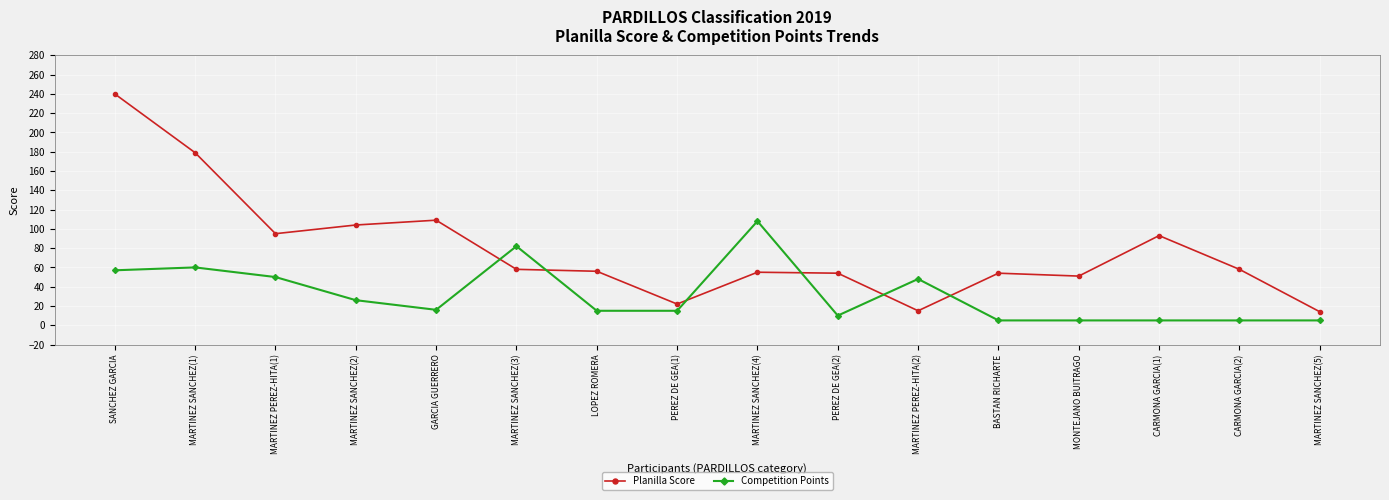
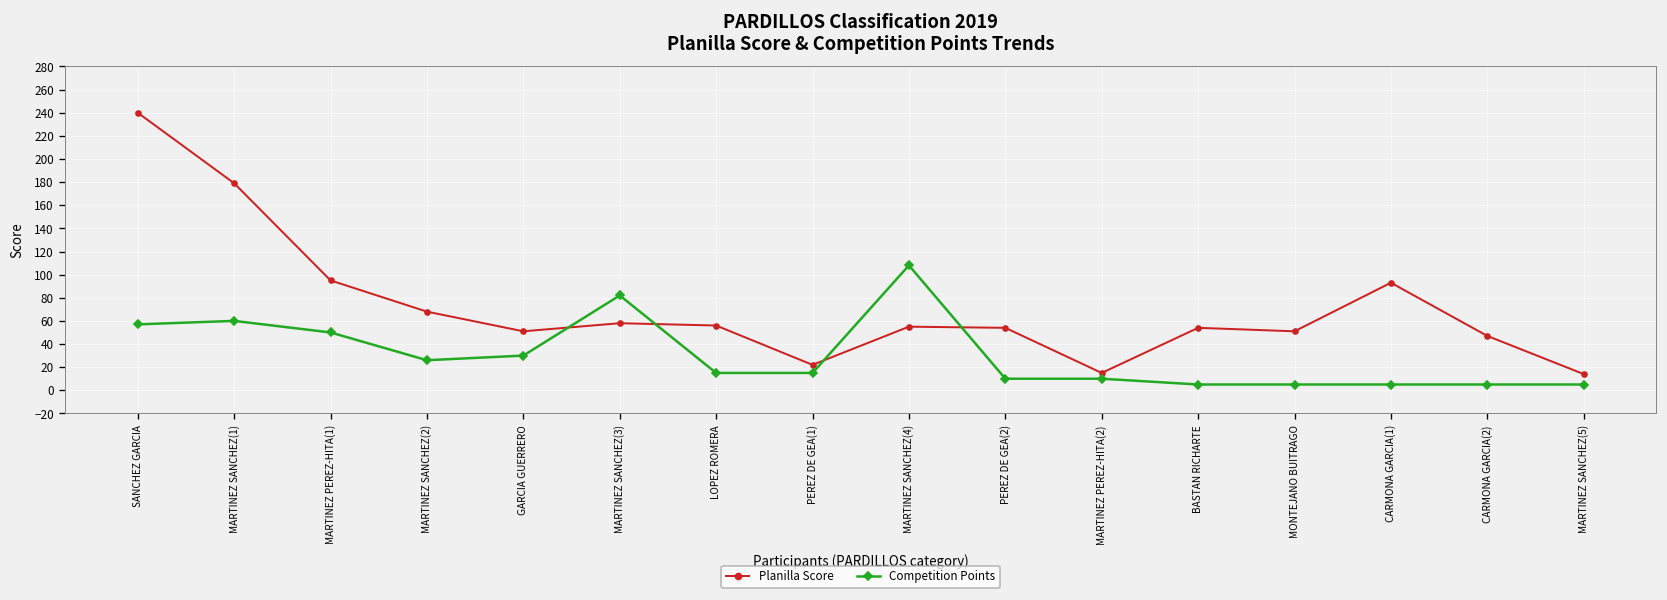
Planilla Score, MARTINEZ SANCHEZ(2): 100 -> 70
Planilla Score, GARCIA GUERRERO: 110 -> 50
Competition Points, GARCIA GUERRERO: 20 -> 30
Competition Points, MARTINEZ PEREZ-HITA(2): 50 -> 10
Planilla Score, CARMONA GARCIA(2): 60 -> 50
